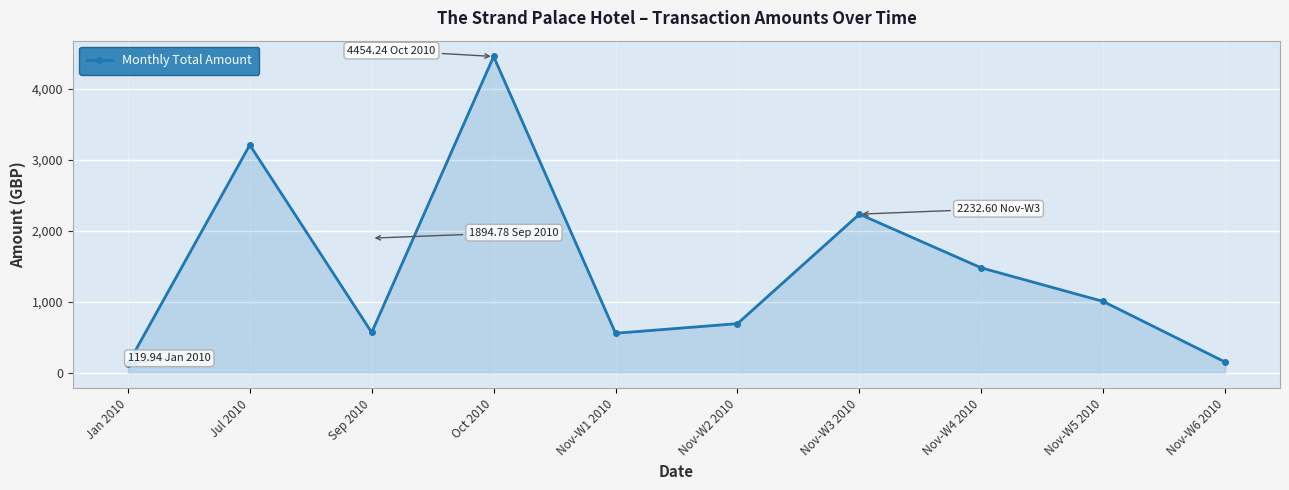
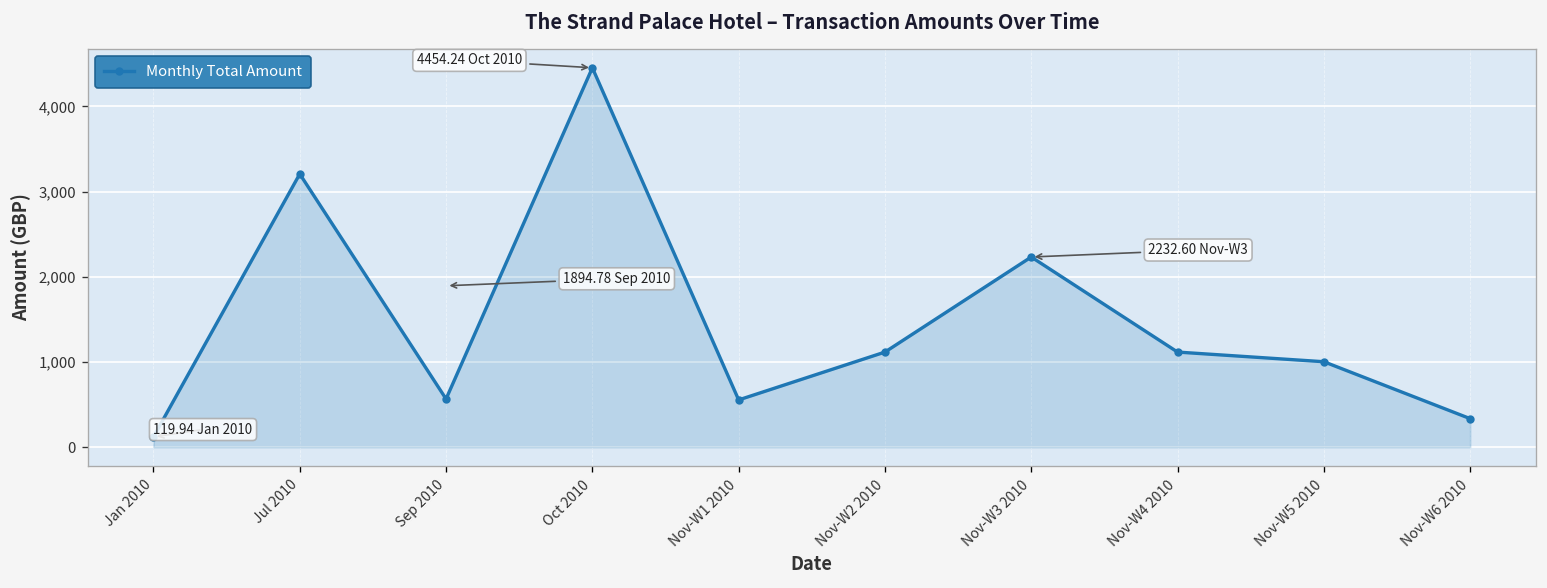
Nov-W2 2010: 700 -> 1,100
Nov-W4 2010: 1,500 -> 1,100
Nov-W6 2010: 100 -> 300
